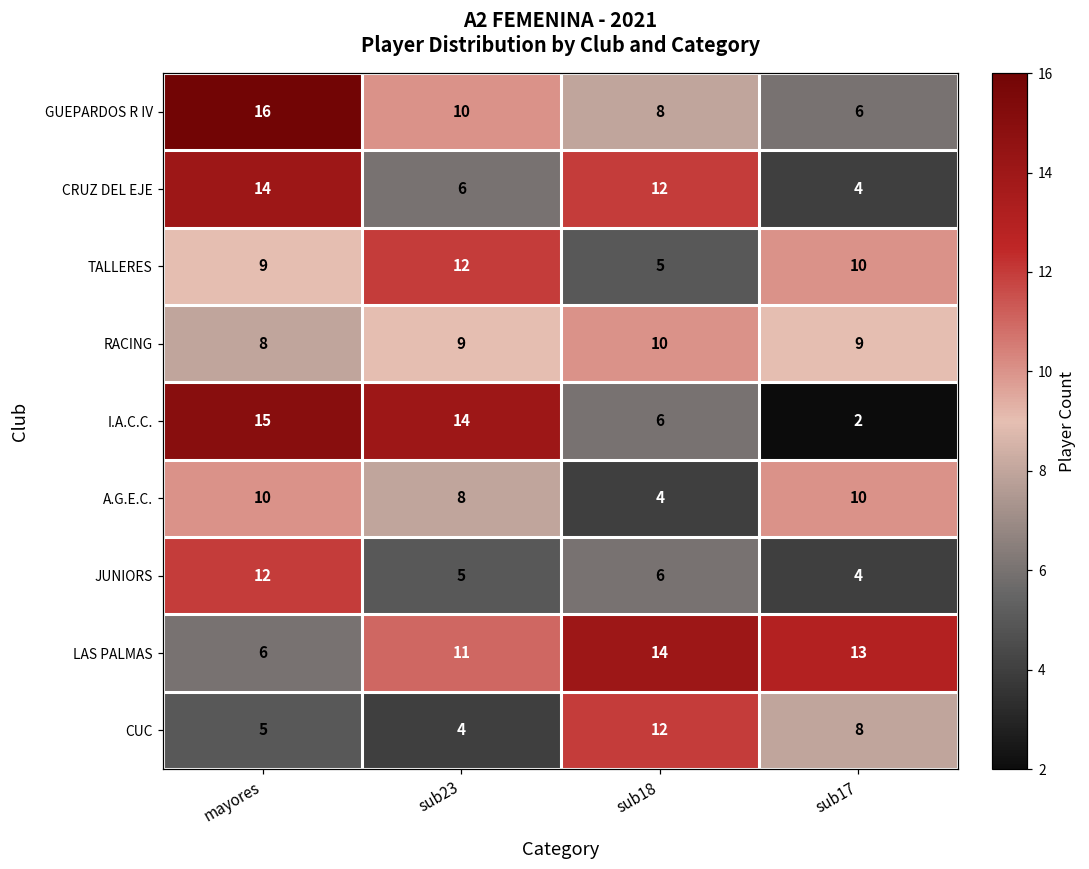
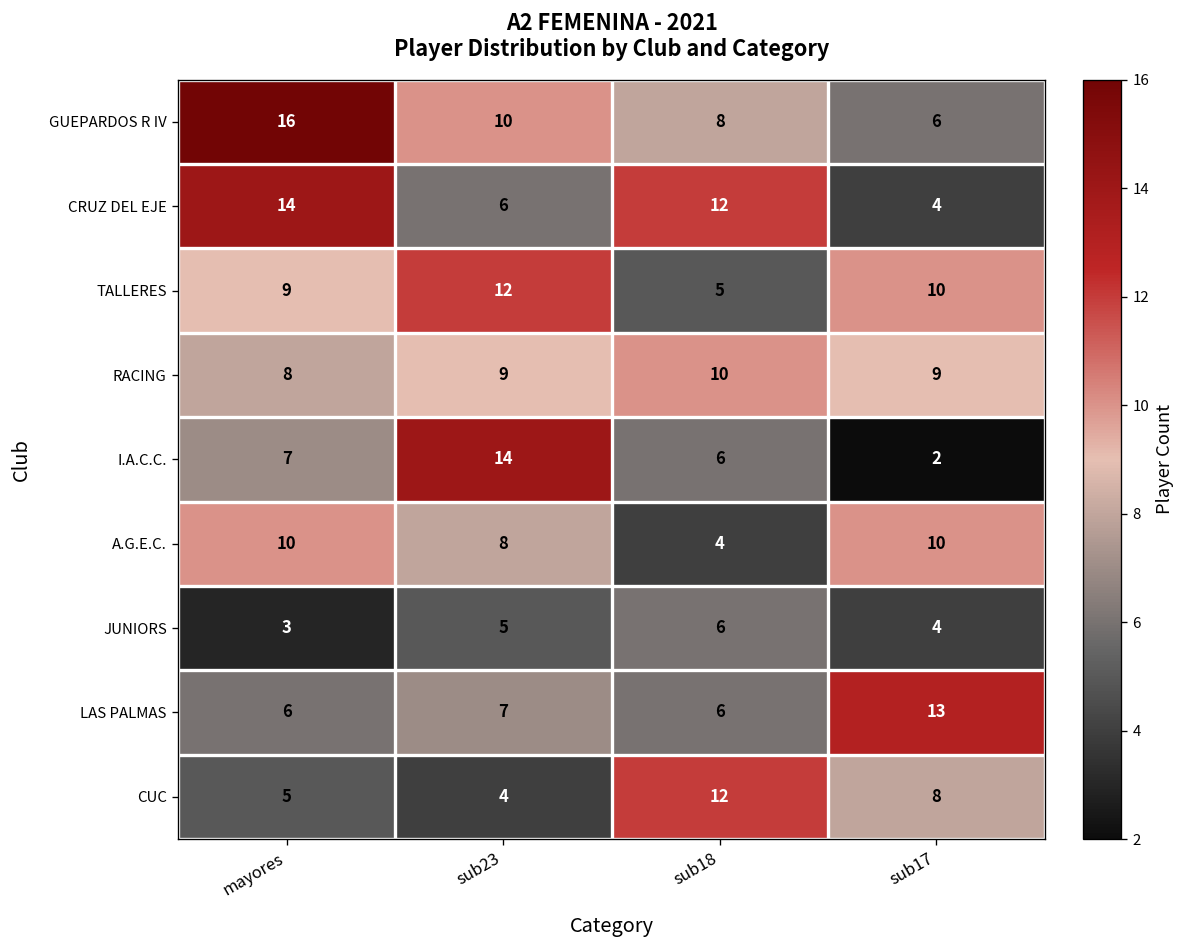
I.A.C.C., mayores: 15 -> 7
JUNIORS, mayores: 12 -> 3
LAS PALMAS, sub23: 11 -> 7
LAS PALMAS, sub18: 14 -> 6
